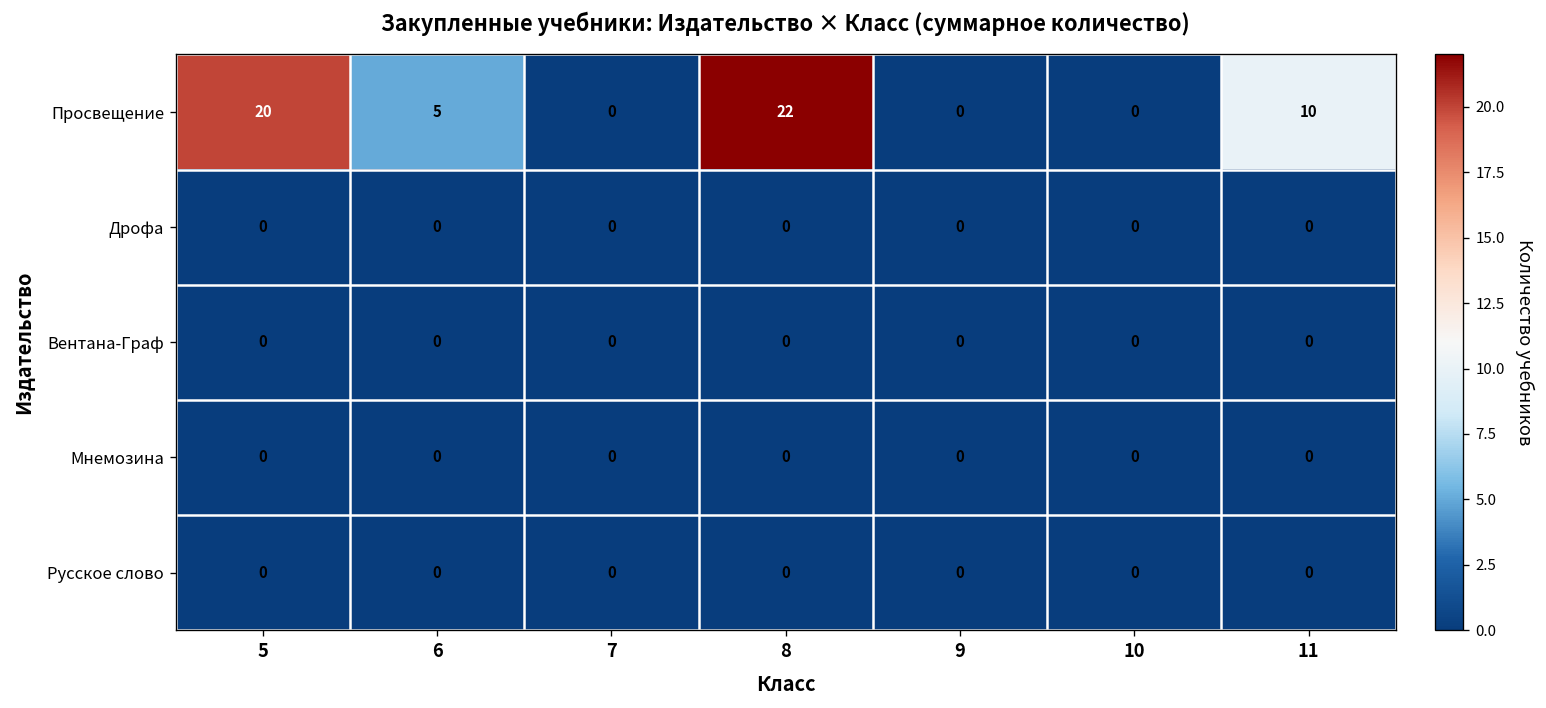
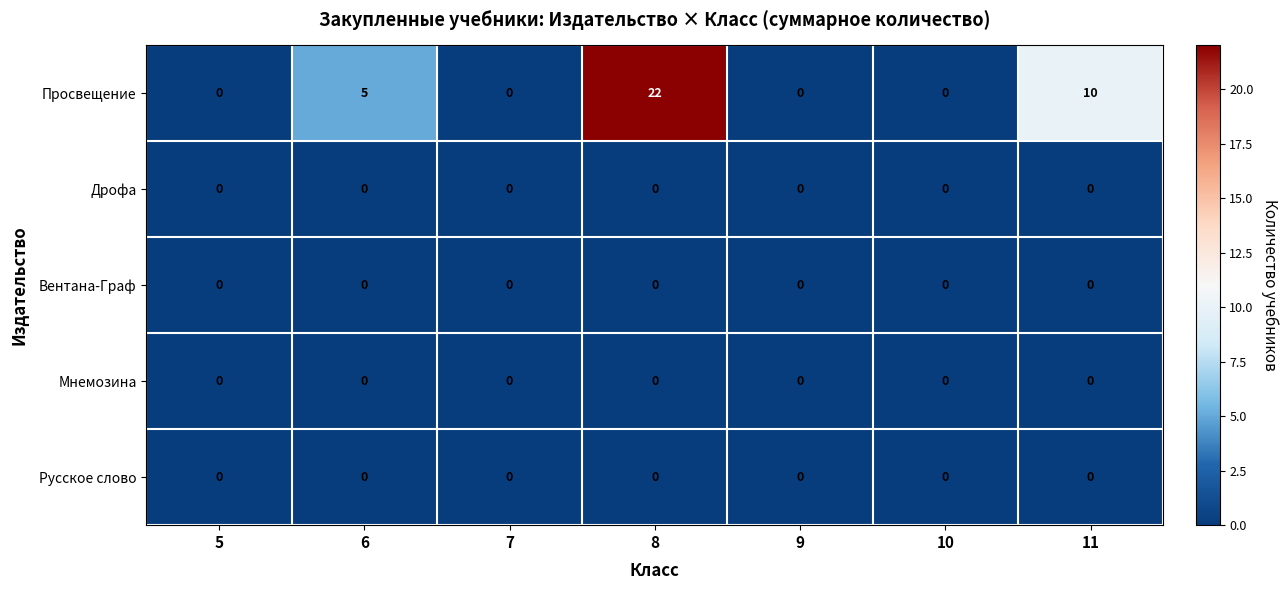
Просвещение, 5: 20 -> 0
